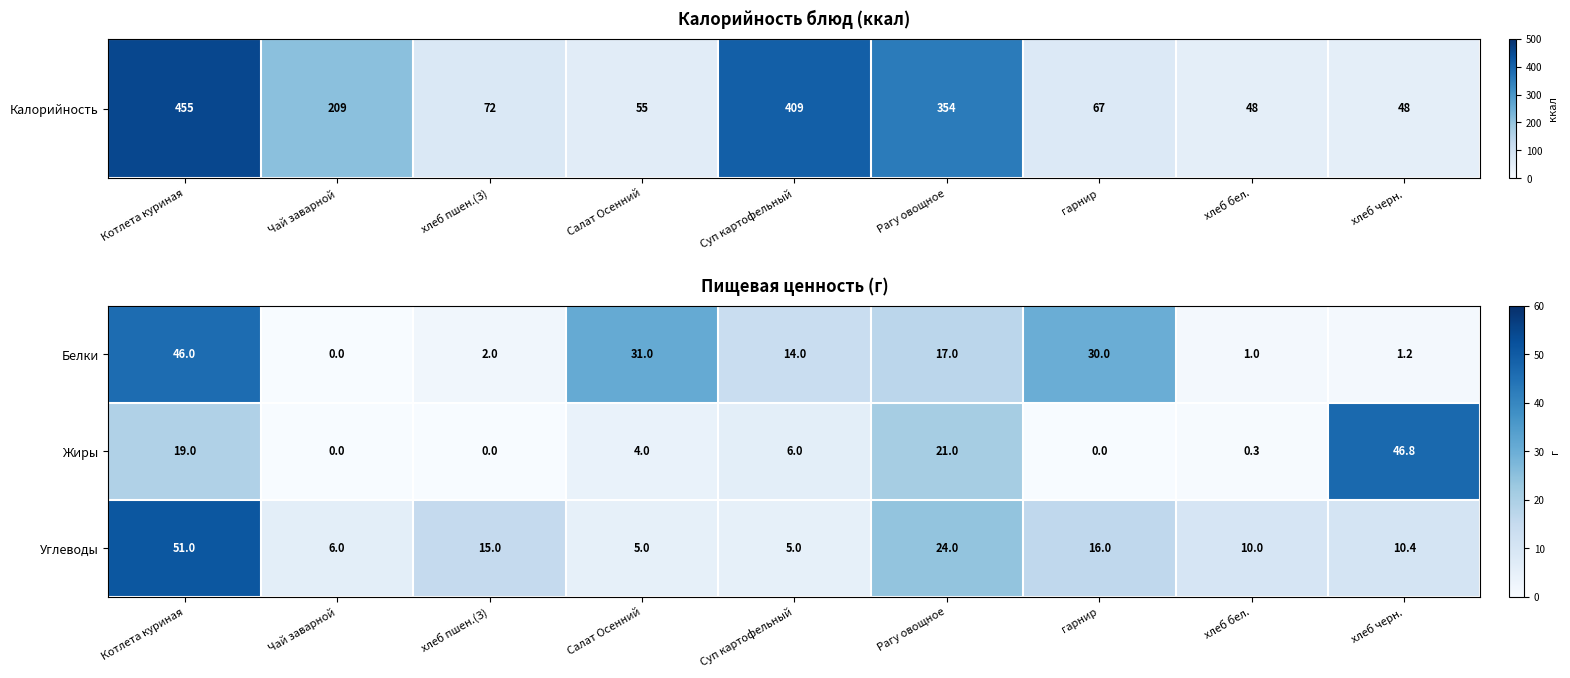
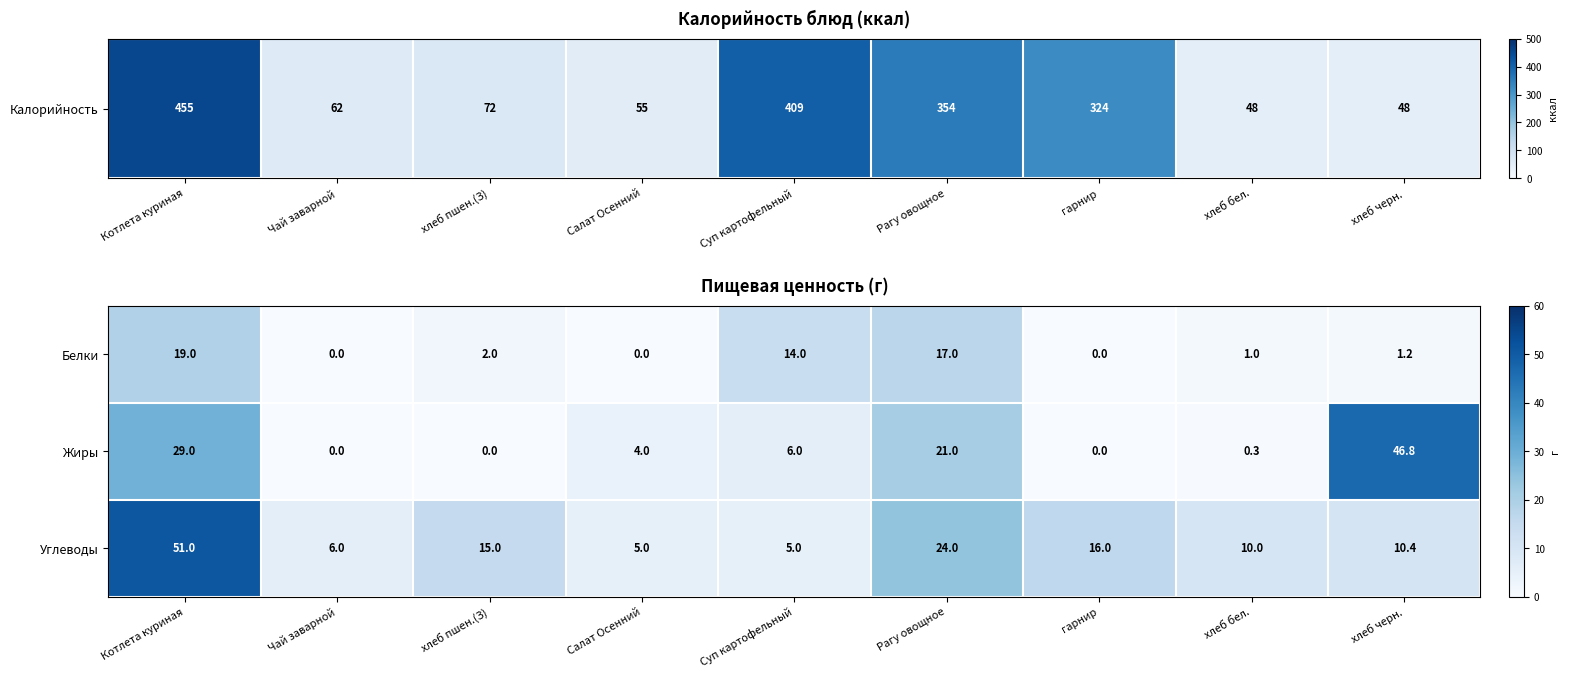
Калорийность блюд (ккал), Калорийность, Чай заварной: 209 -> 62
Калорийность блюд (ккал), Калорийность, гарнир: 67 -> 324
Пищевая ценность (г), Белки, Котлета куриная: 46.0 -> 19.0
Пищевая ценность (г), Белки, Салат Осенний: 31.0 -> 0.0
Пищевая ценность (г), Белки, гарнир: 30.0 -> 0.0
Пищевая ценность (г), Жиры, Котлета куриная: 19.0 -> 29.0
